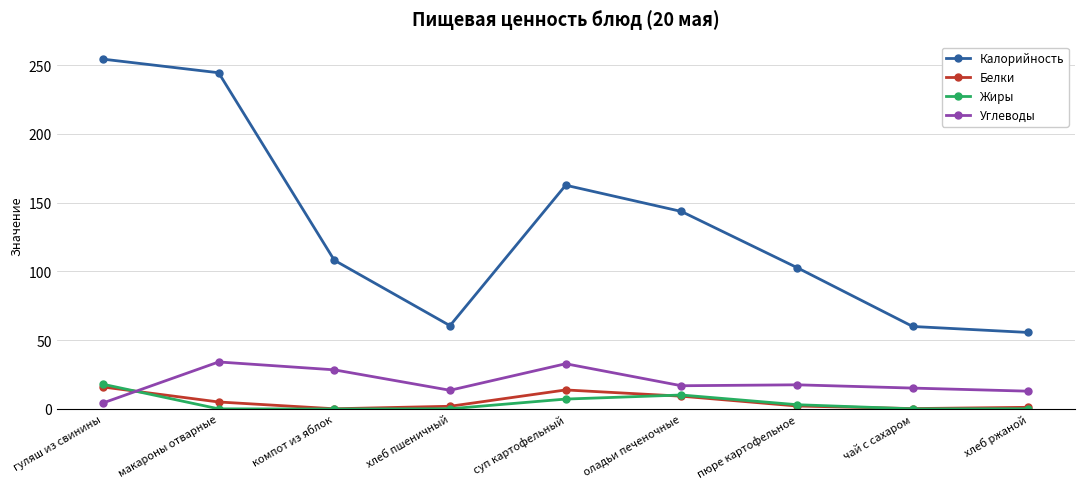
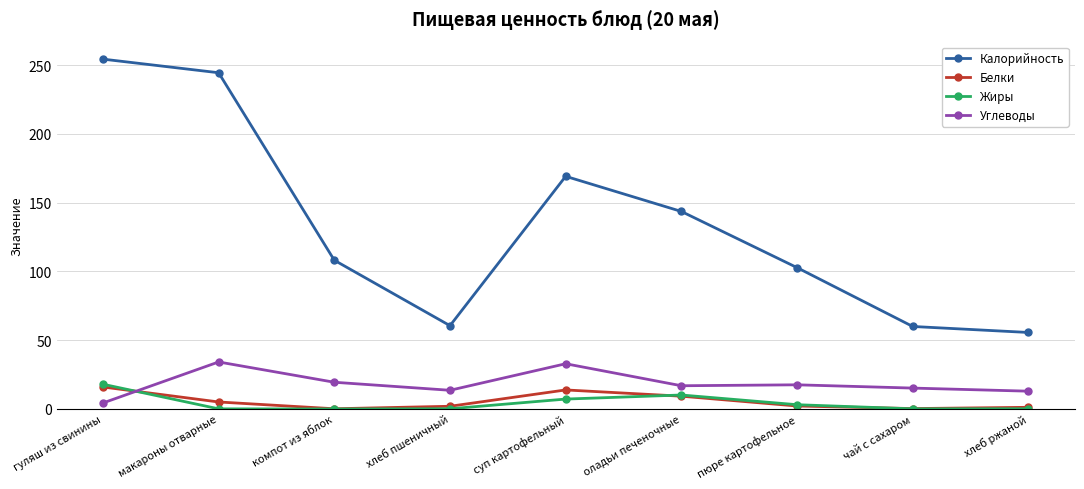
Углеводы, компот из яблок: 28 -> 19
Калорийность, суп картофельный: 163 -> 169
